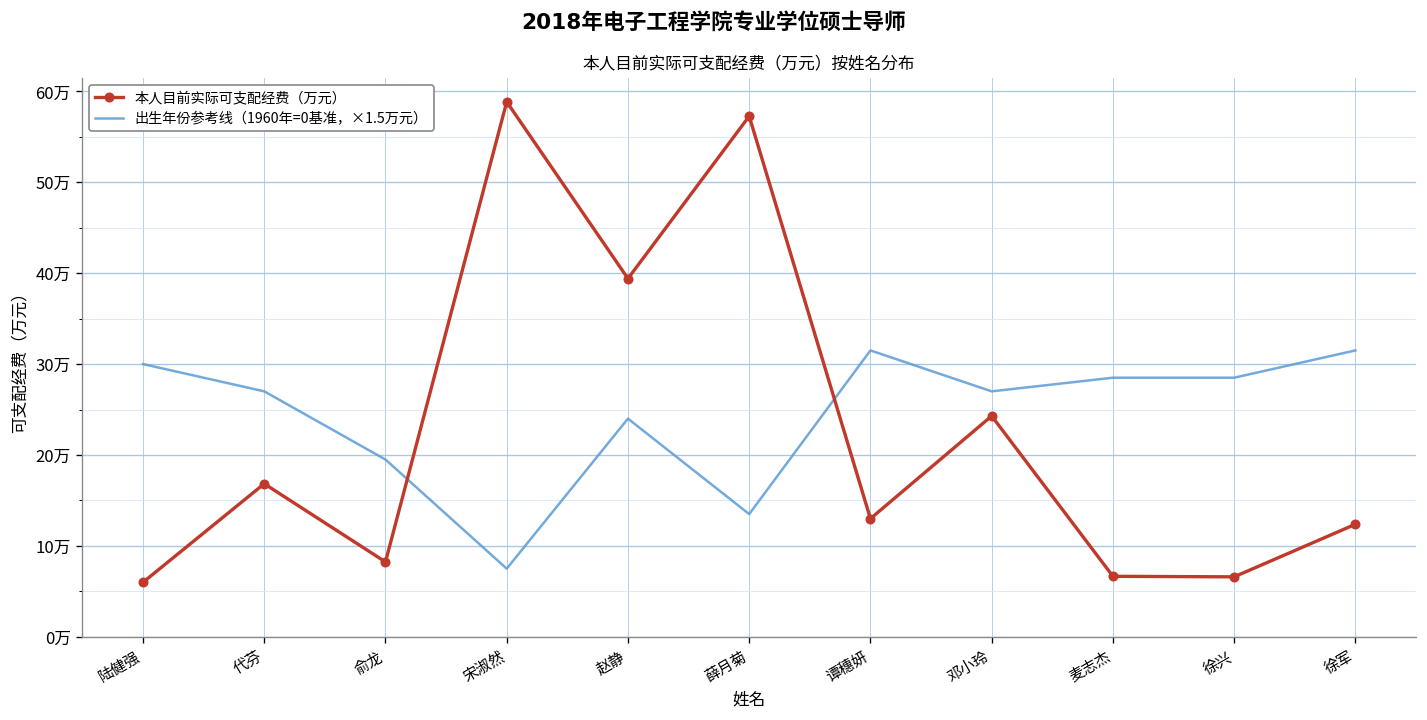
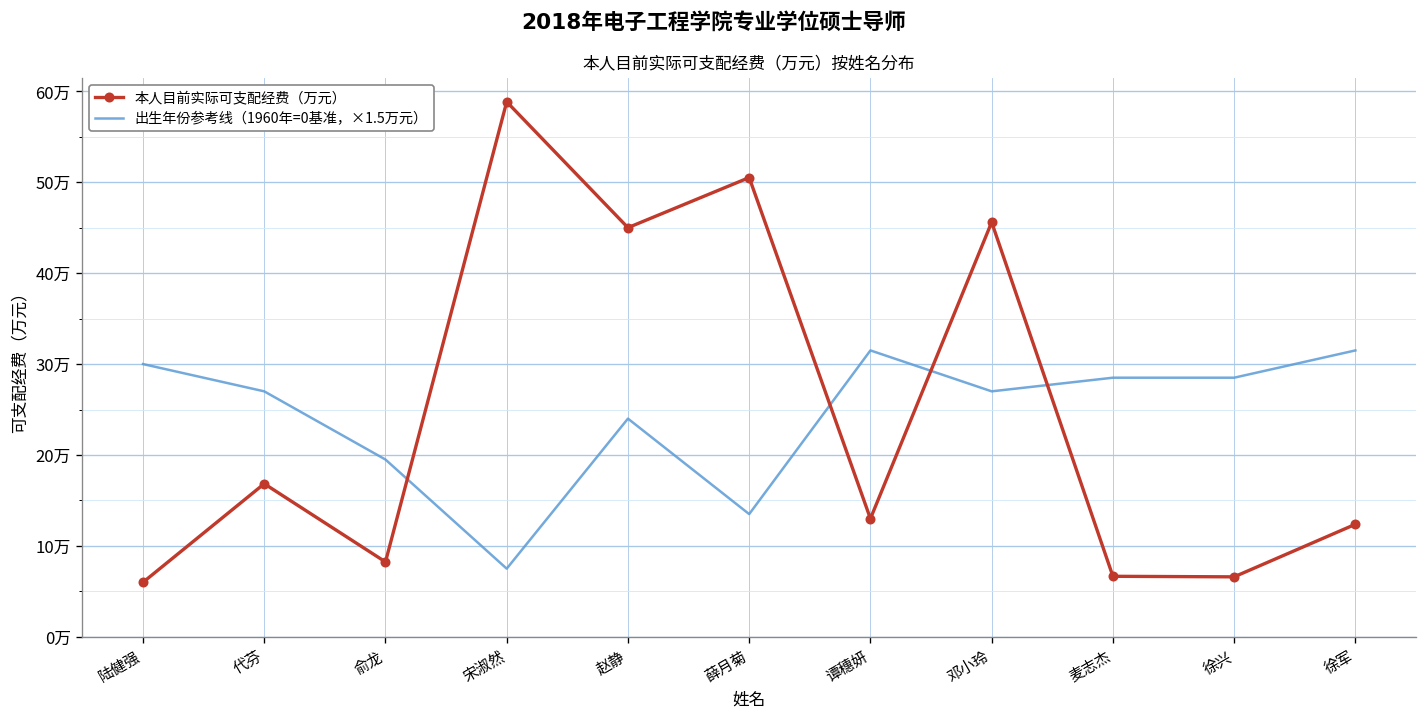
本人目前实际可支配经费（万元）, 赵静: 39万 -> 45万
本人目前实际可支配经费（万元）, 薛月菊: 57万 -> 51万
本人目前实际可支配经费（万元）, 邓小玲: 24万 -> 46万
